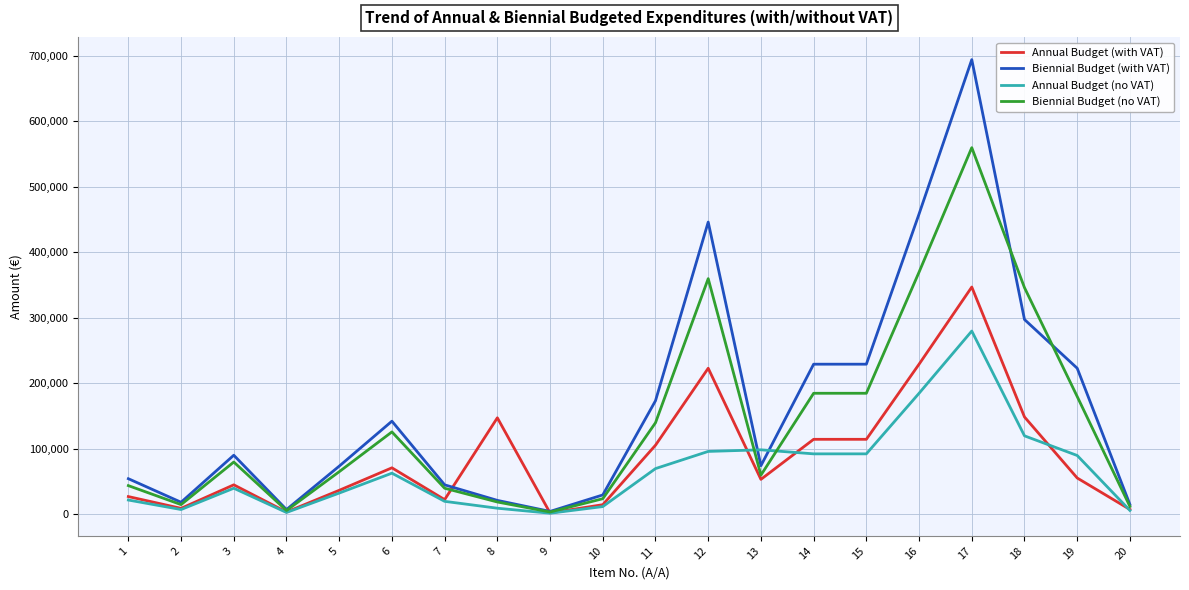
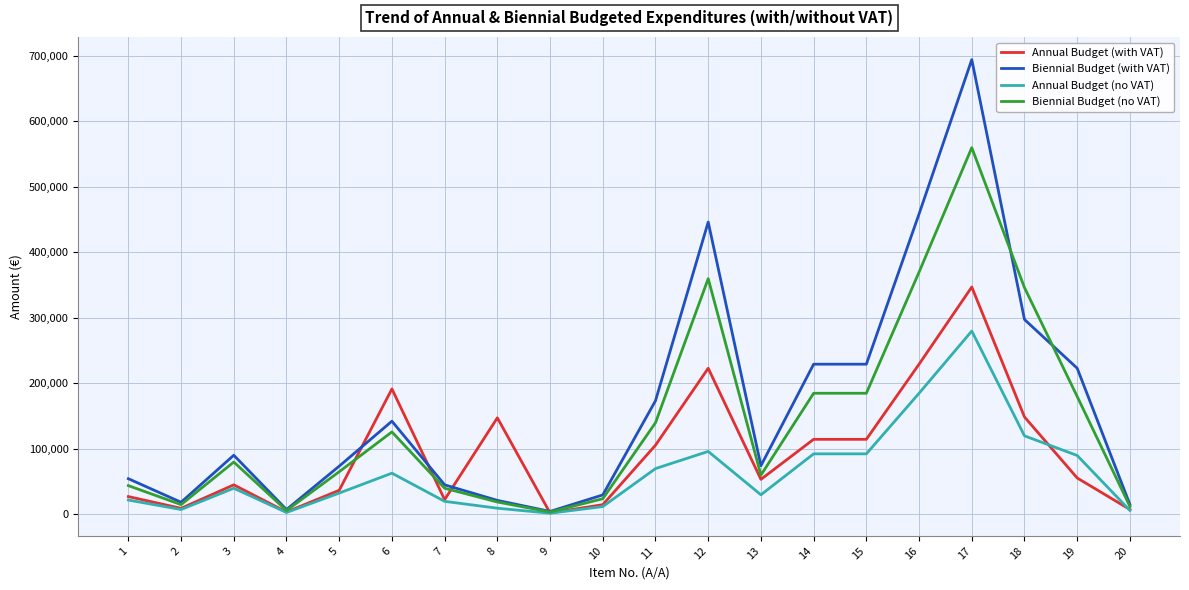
Annual Budget (with VAT), 6: 70,000 -> 190,000
Annual Budget (no VAT), 13: 100,000 -> 30,000
